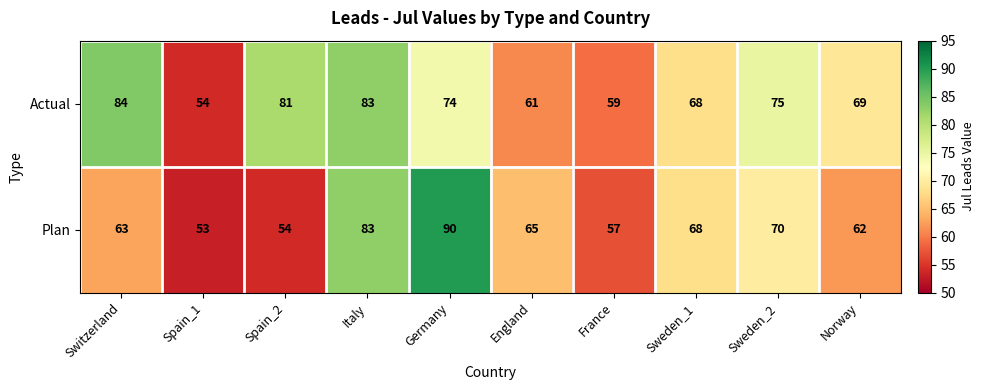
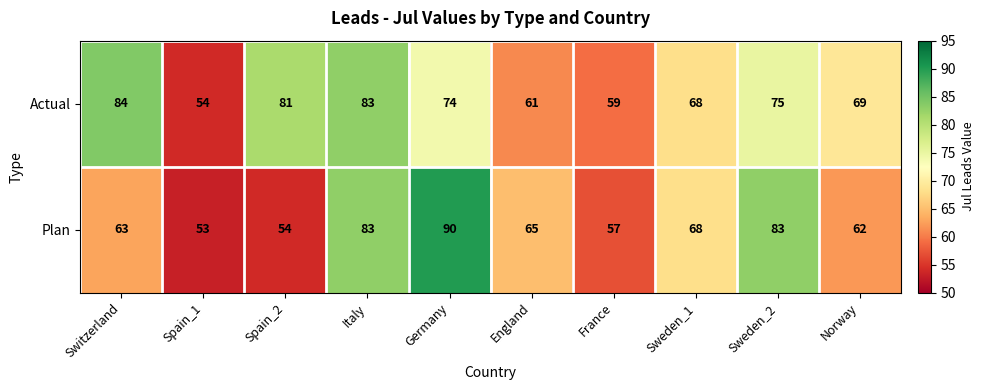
Plan, Sweden_2: 70 -> 83
